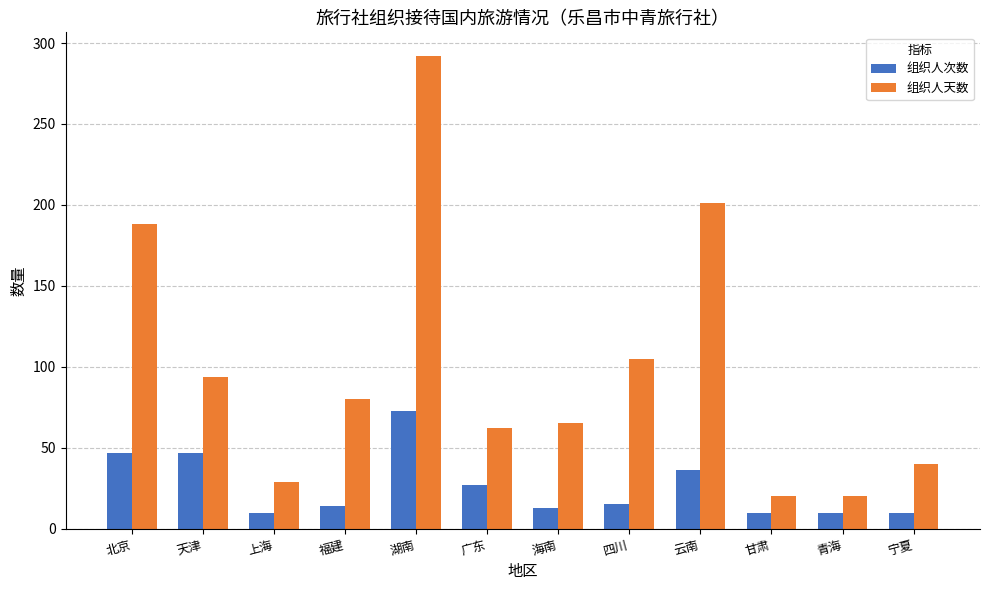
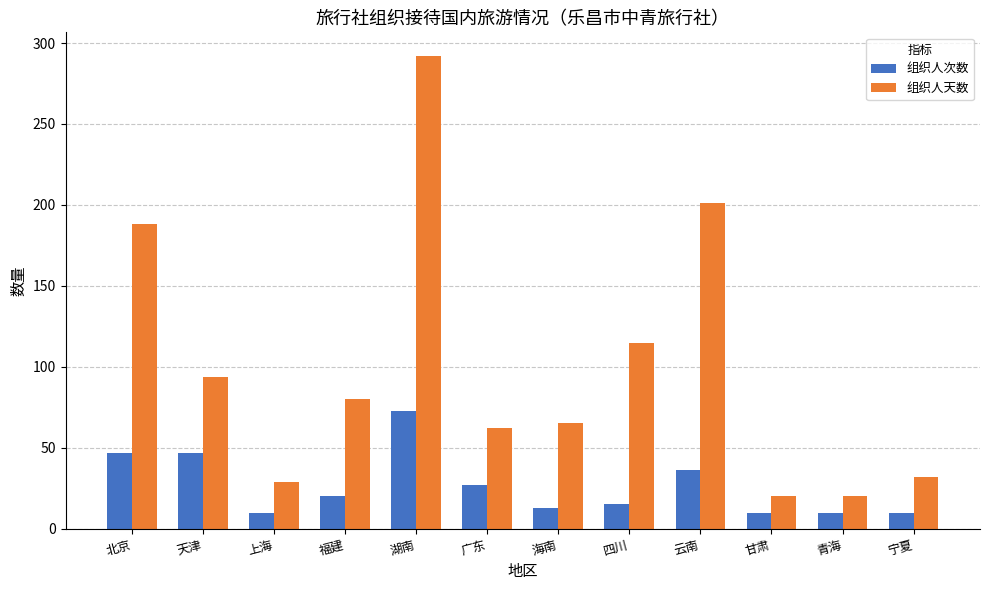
组织人次数, 福建: 14 -> 20
组织人天数, 四川: 105 -> 115
组织人天数, 宁夏: 40 -> 32
